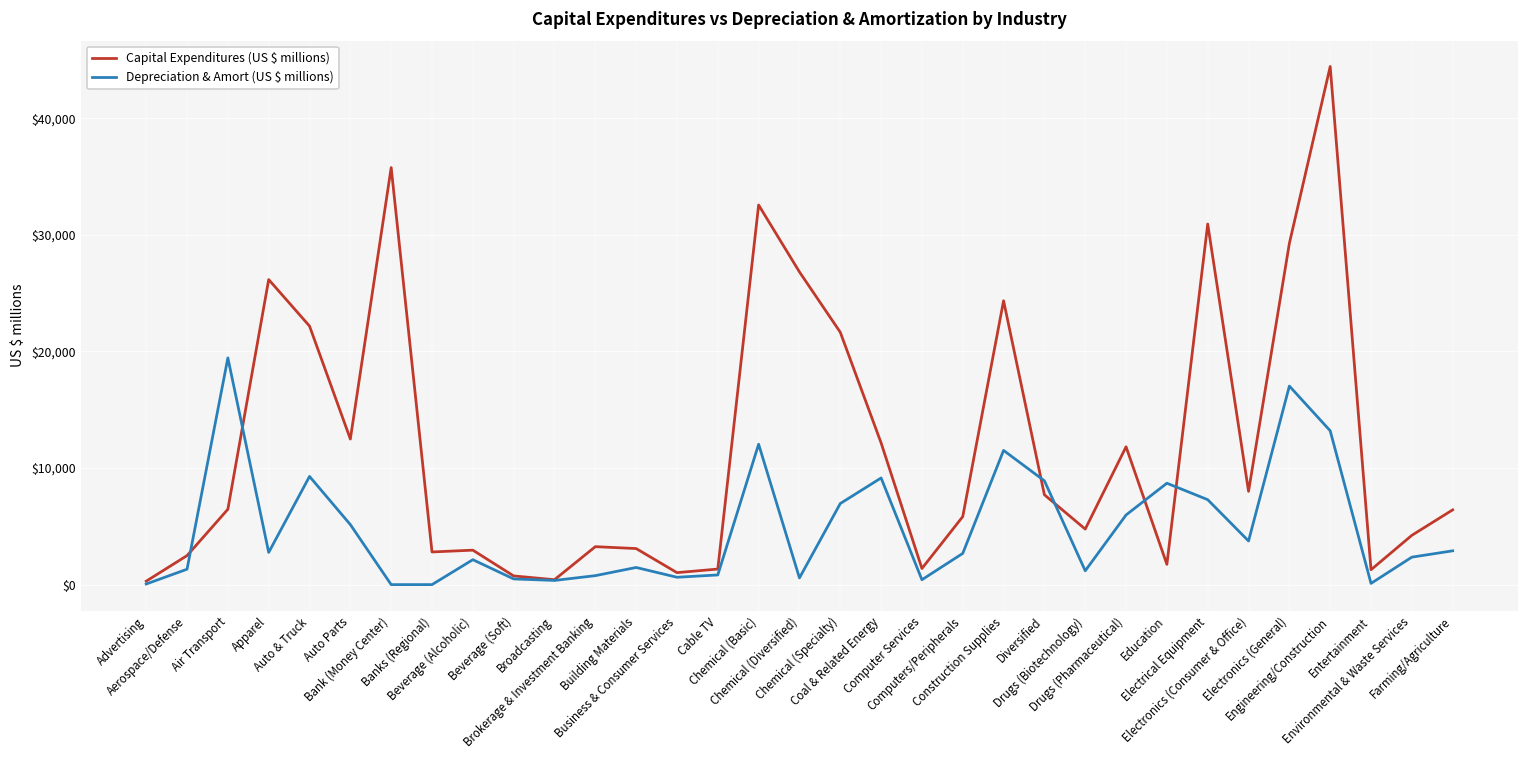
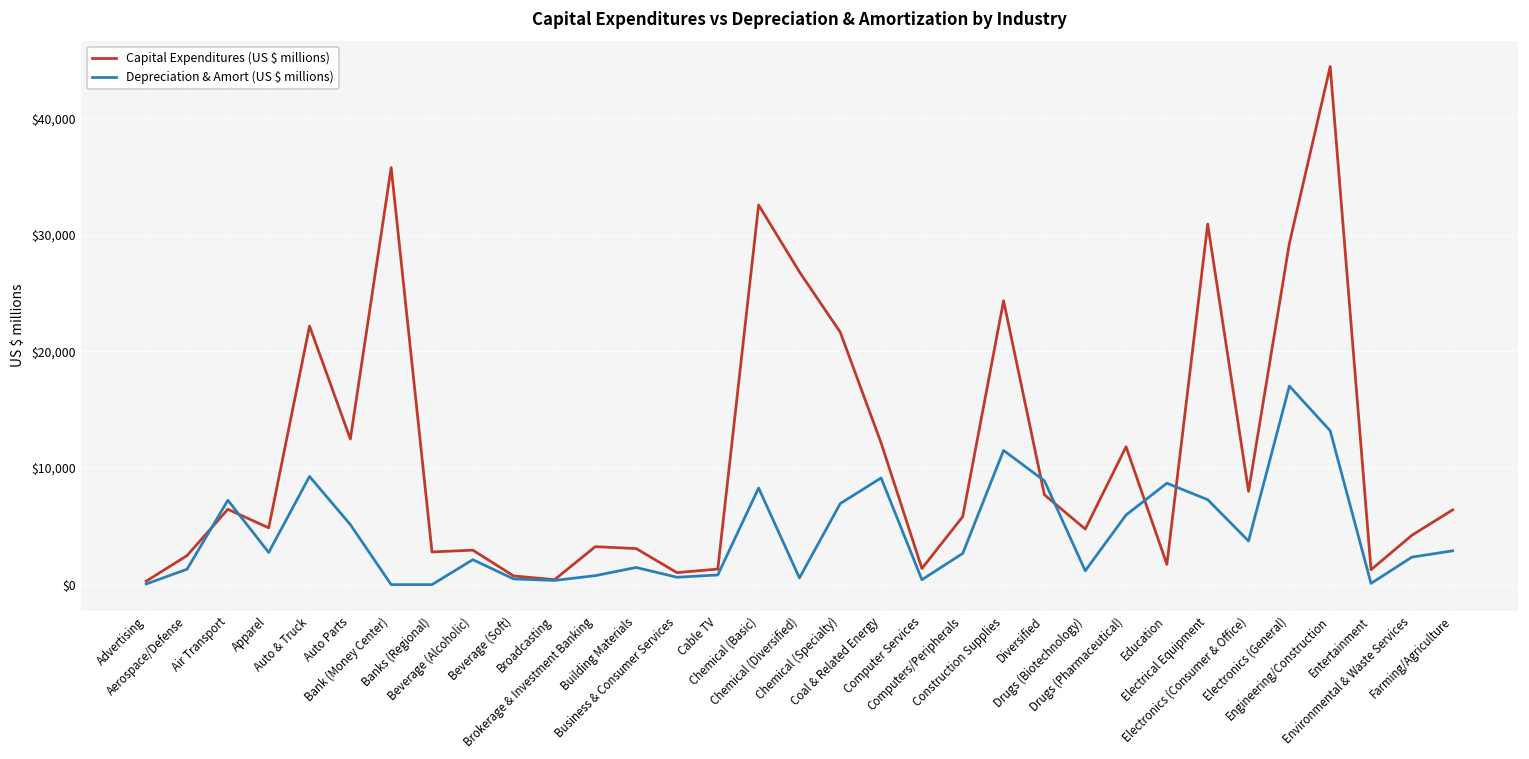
Depreciation & Amort (US $ millions), Air Transport: $19,400 -> $7,200
Capital Expenditures (US $ millions), Apparel: $26,200 -> $4,900
Depreciation & Amort (US $ millions), Chemical (Basic): $12,000 -> $8,300
